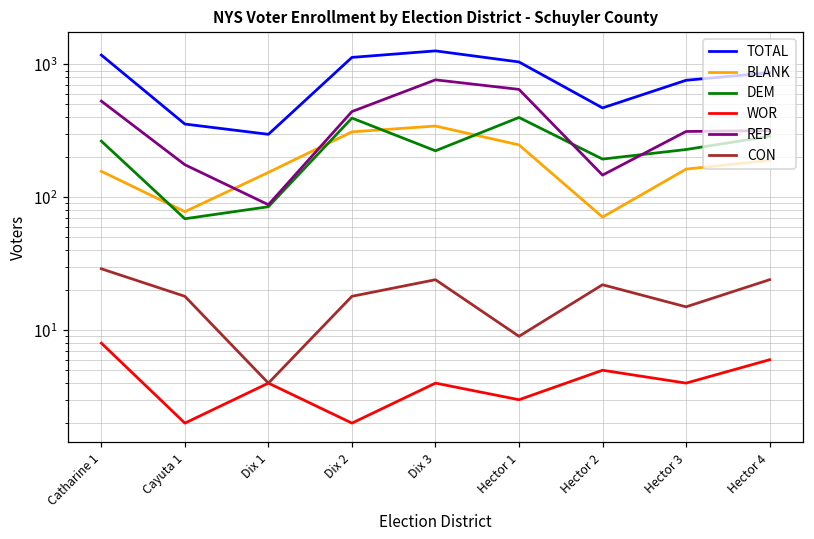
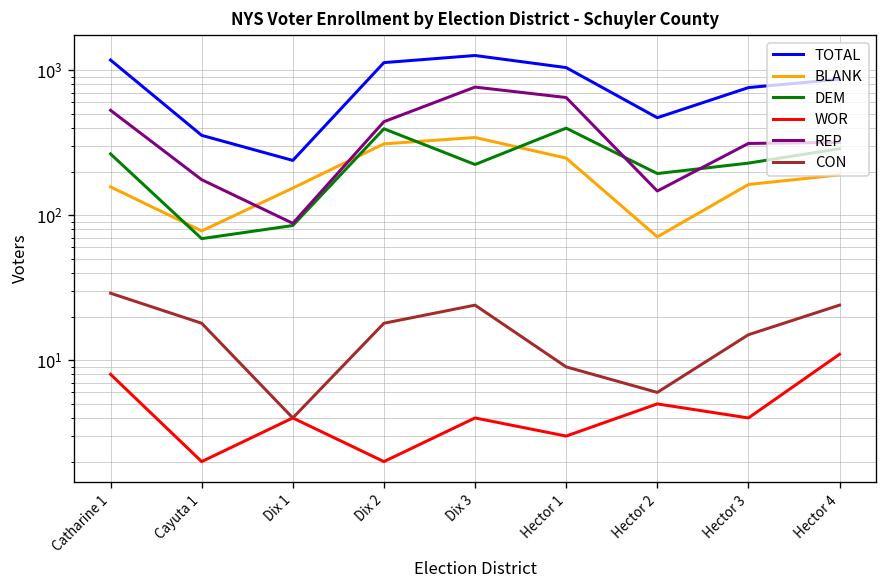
TOTAL, Dix 1: 300 -> 240
CON, Hector 2: 22 -> 6
WOR, Hector 4: 6 -> 11
